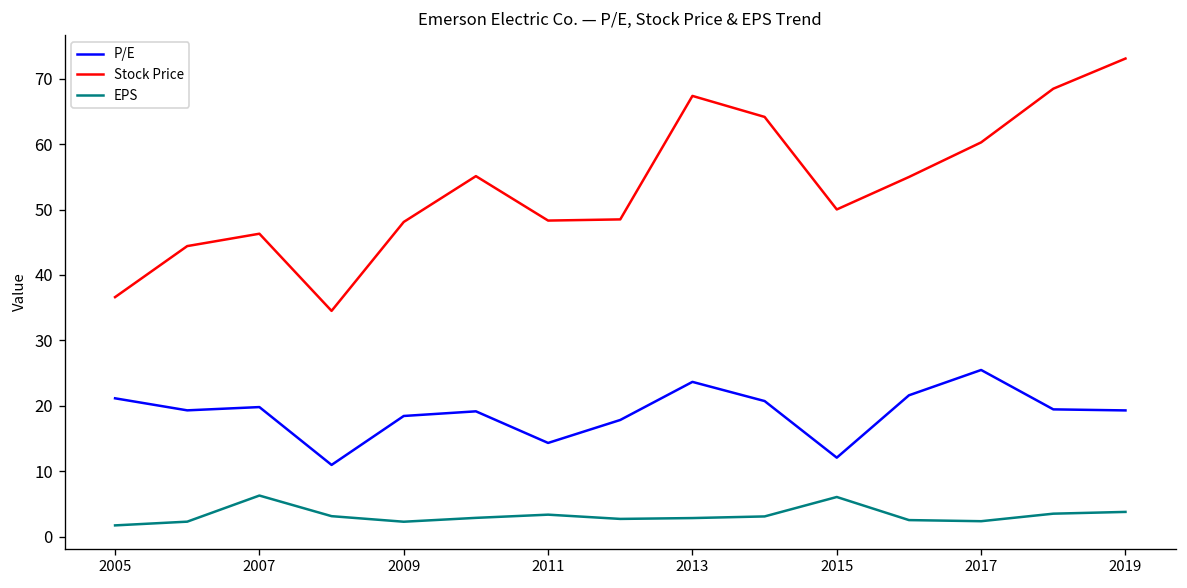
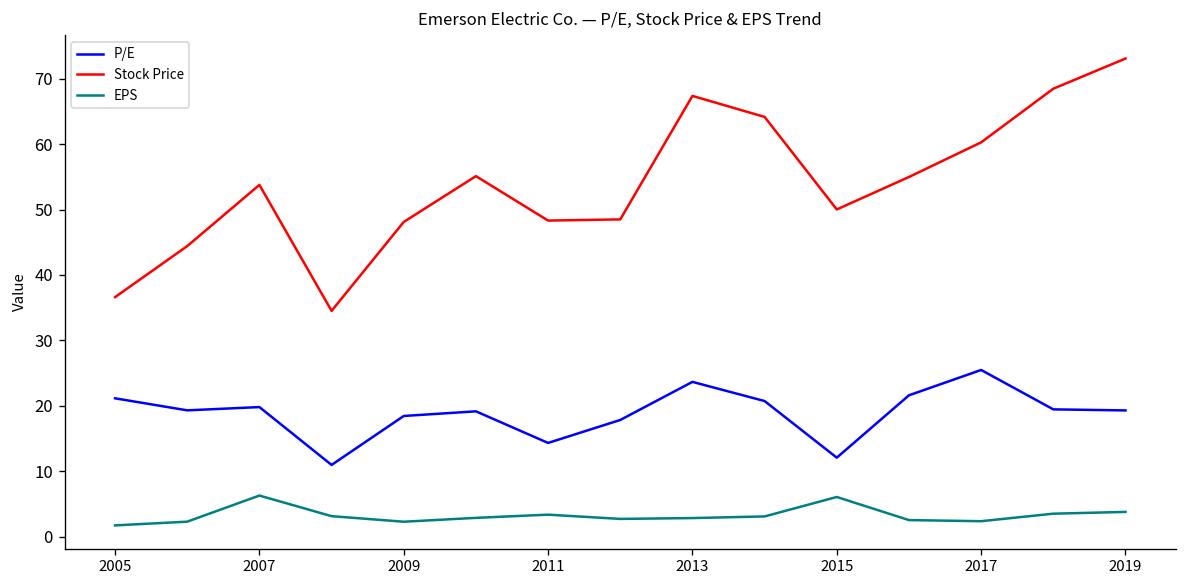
Stock Price, 2007: 46 -> 54
